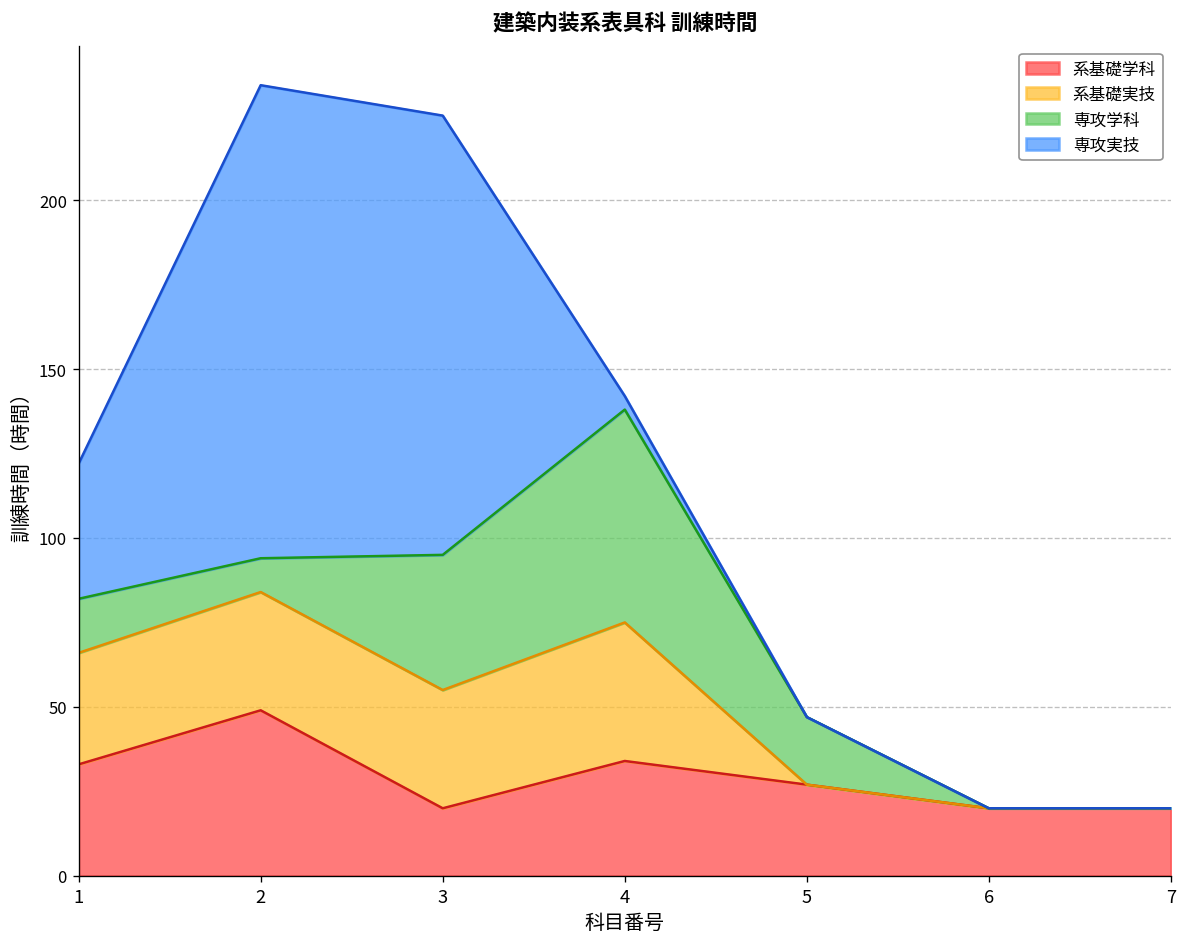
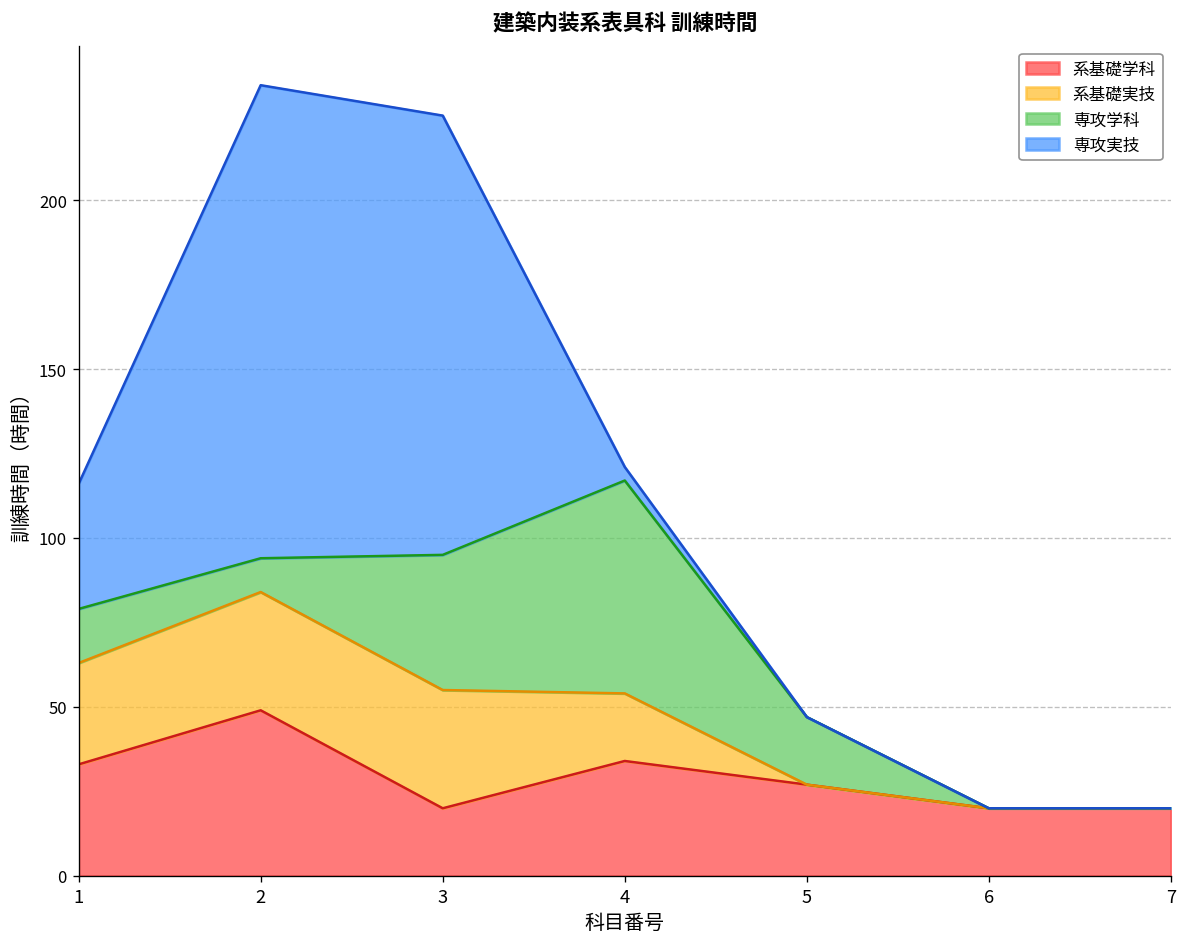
系基礎実技, 1: 33 -> 30
専攻実技, 1: 40 -> 37
系基礎実技, 4: 41 -> 20
